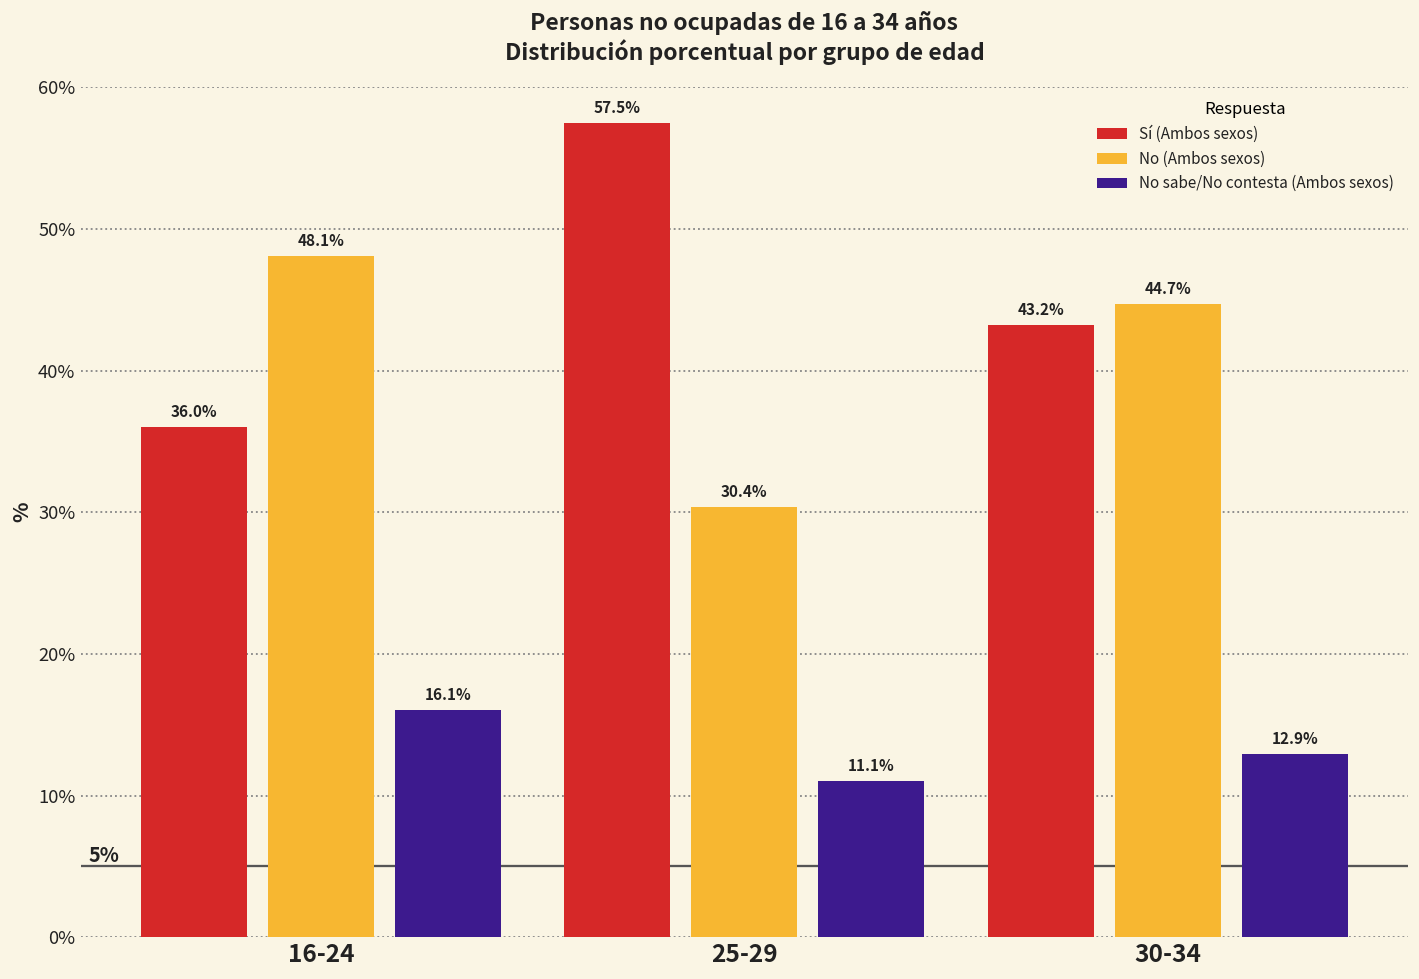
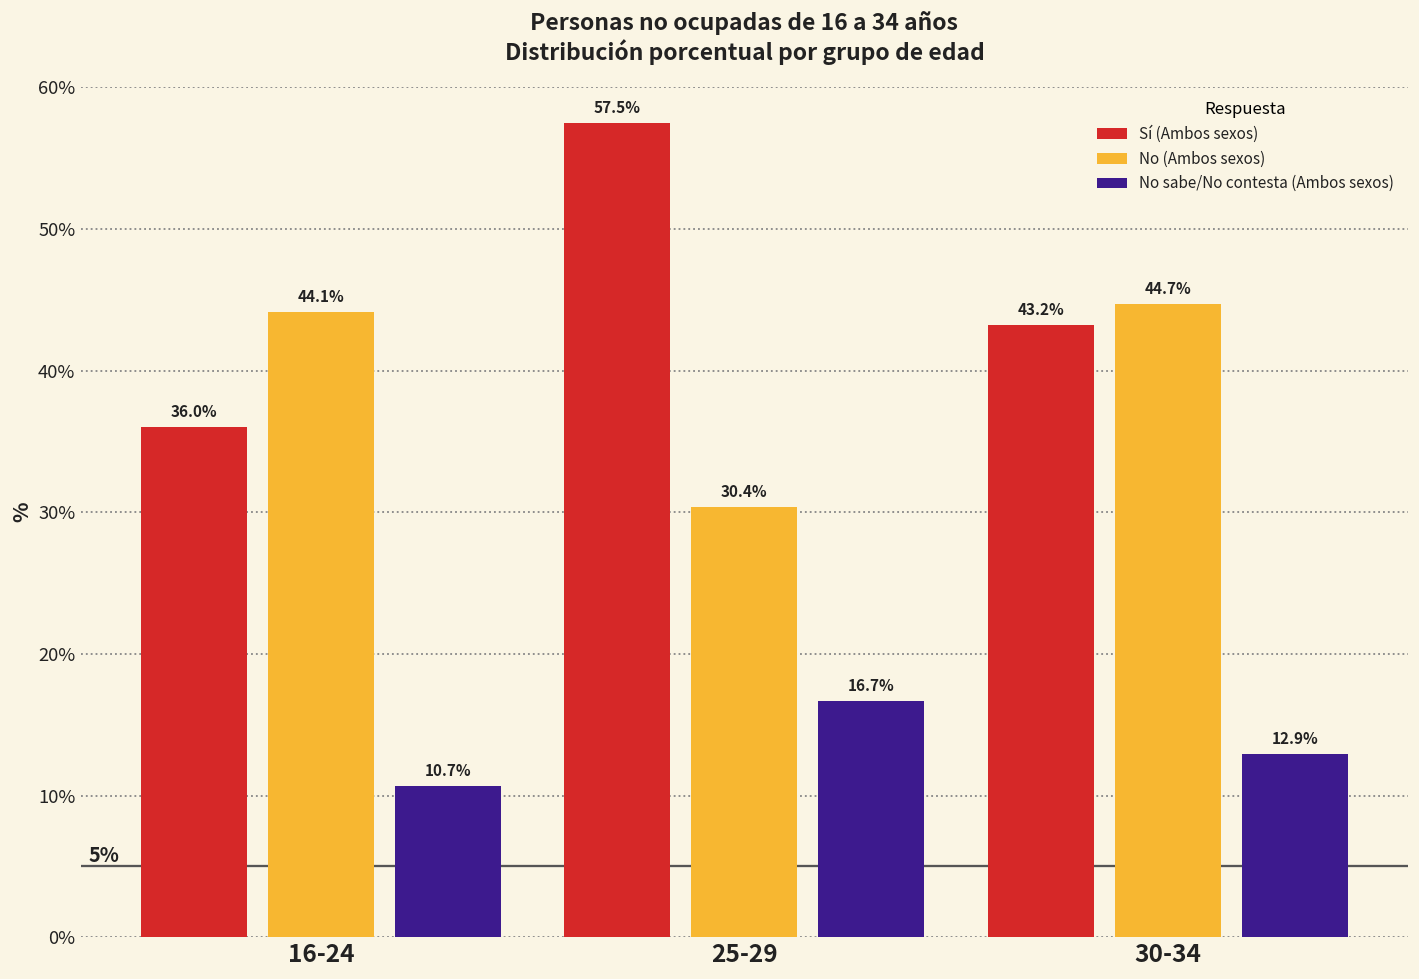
No (Ambos sexos), 16-24: 48.1% -> 44.1%
No sabe/No contesta (Ambos sexos), 16-24: 16.1% -> 10.7%
No sabe/No contesta (Ambos sexos), 25-29: 11.1% -> 16.7%
